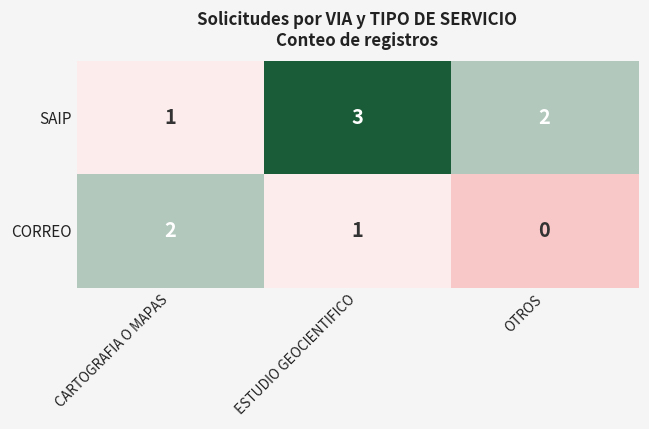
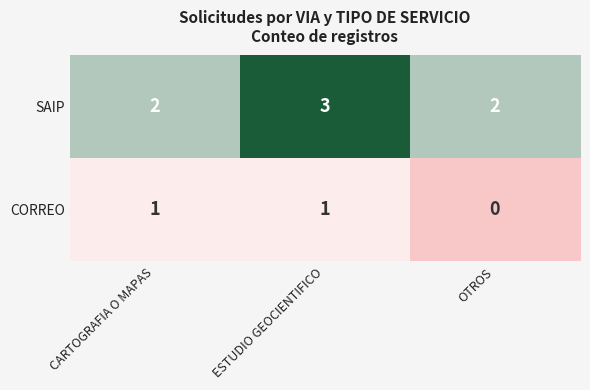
SAIP, CARTOGRAFIA O MAPAS: 1 -> 2
CORREO, CARTOGRAFIA O MAPAS: 2 -> 1
